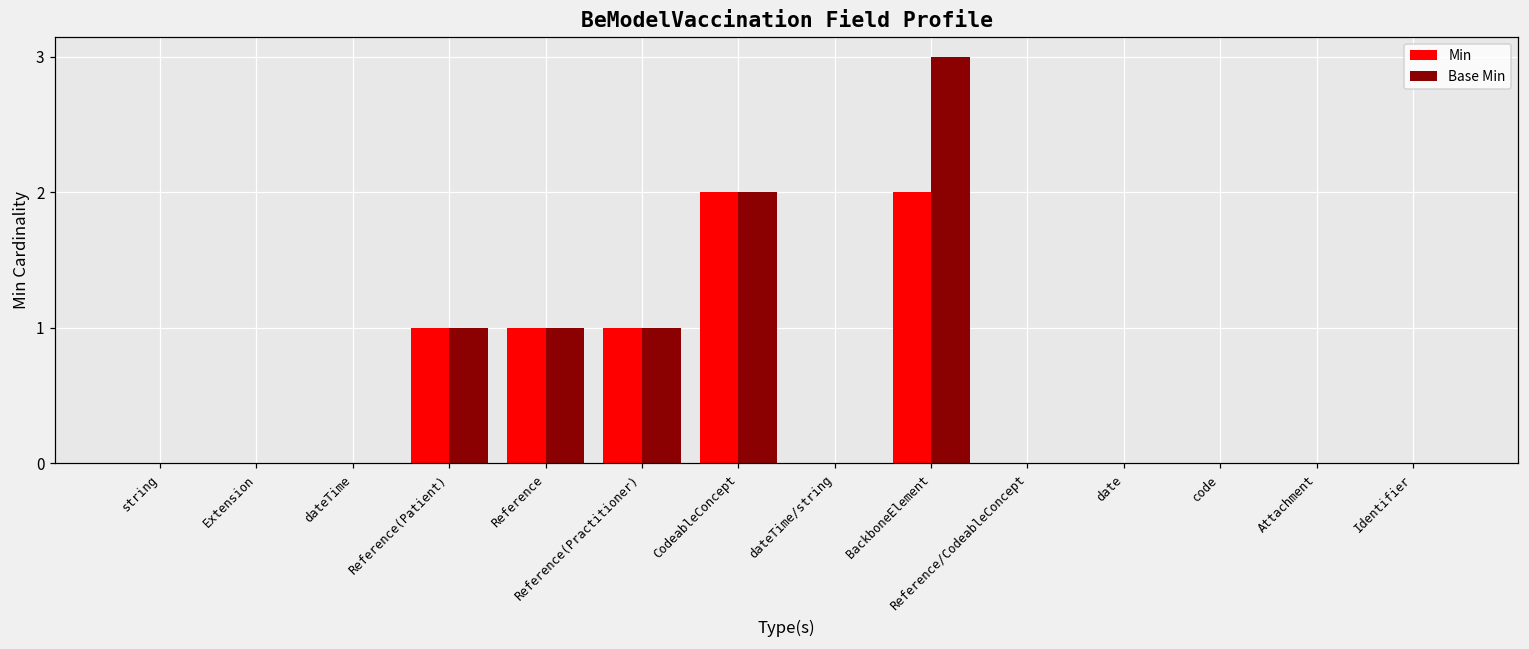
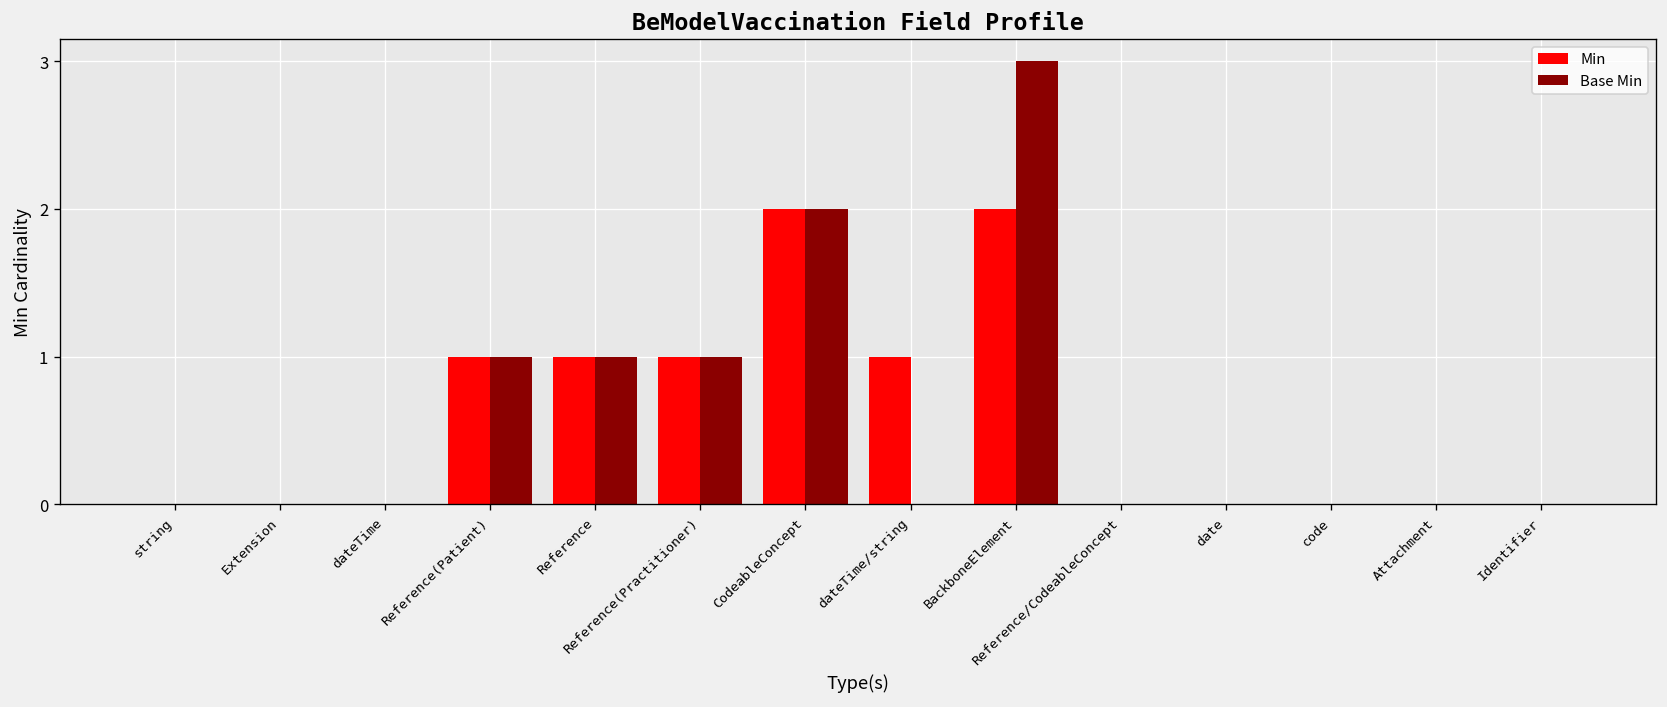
Min, dateTime/string: 0 -> 1
